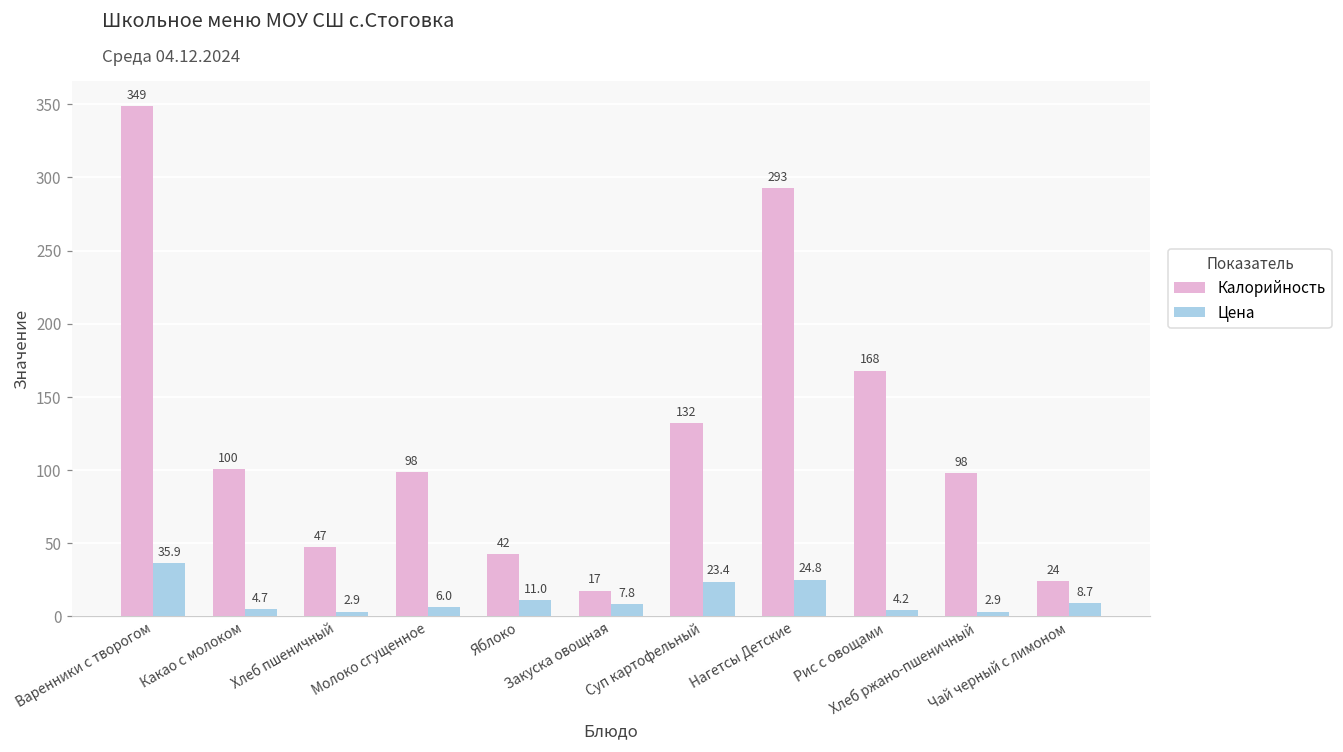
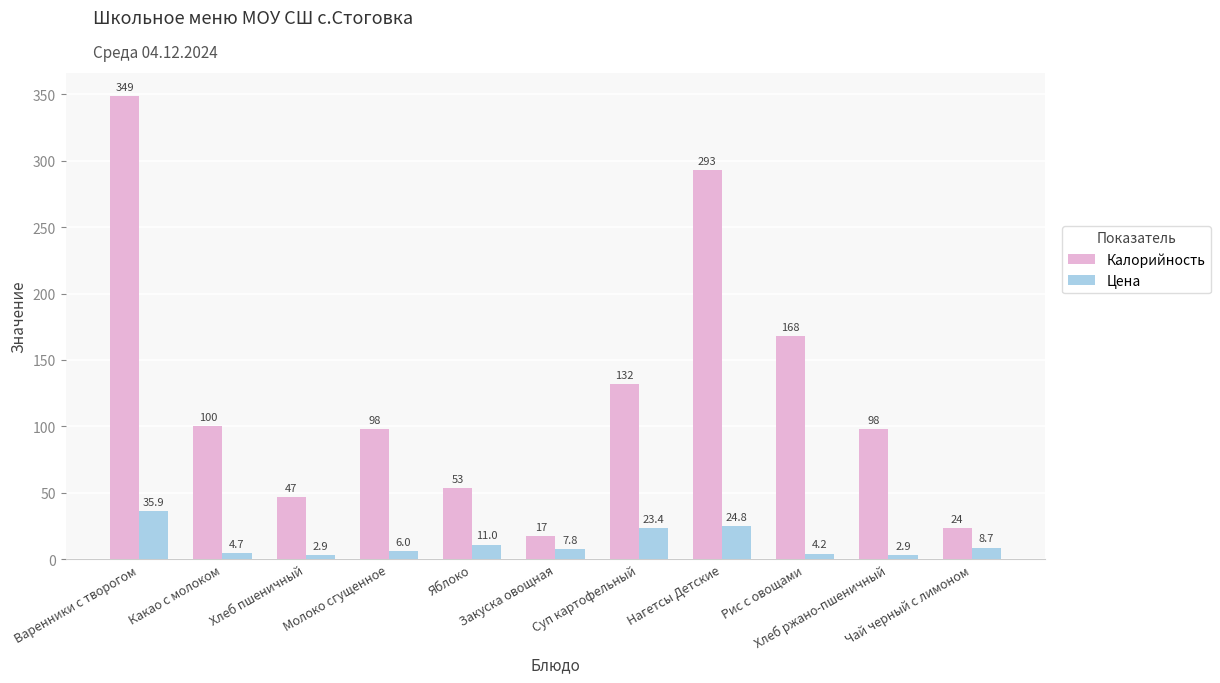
Калорийность, Яблоко: 42 -> 53
